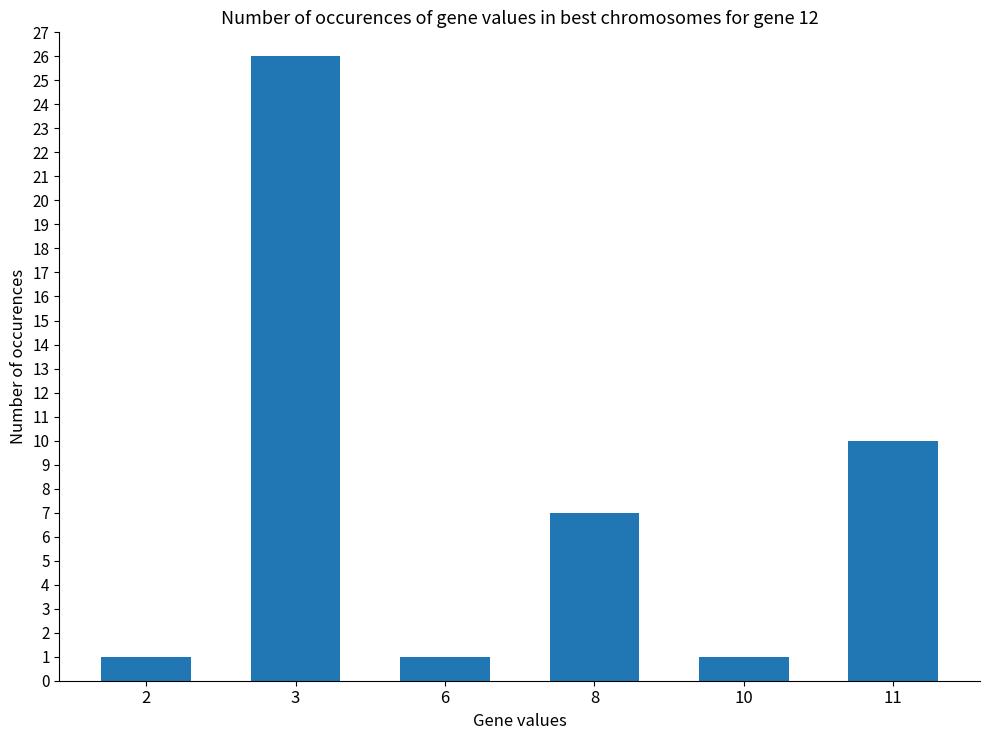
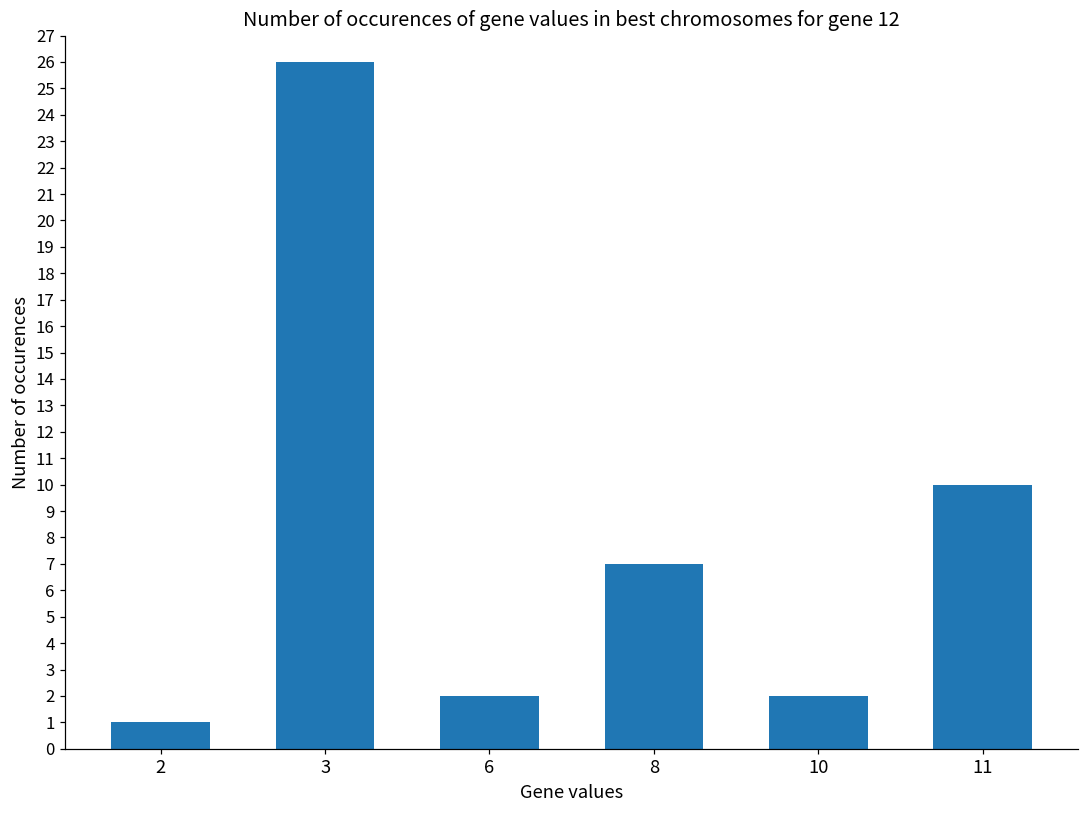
6: 1 -> 2
10: 1 -> 2
